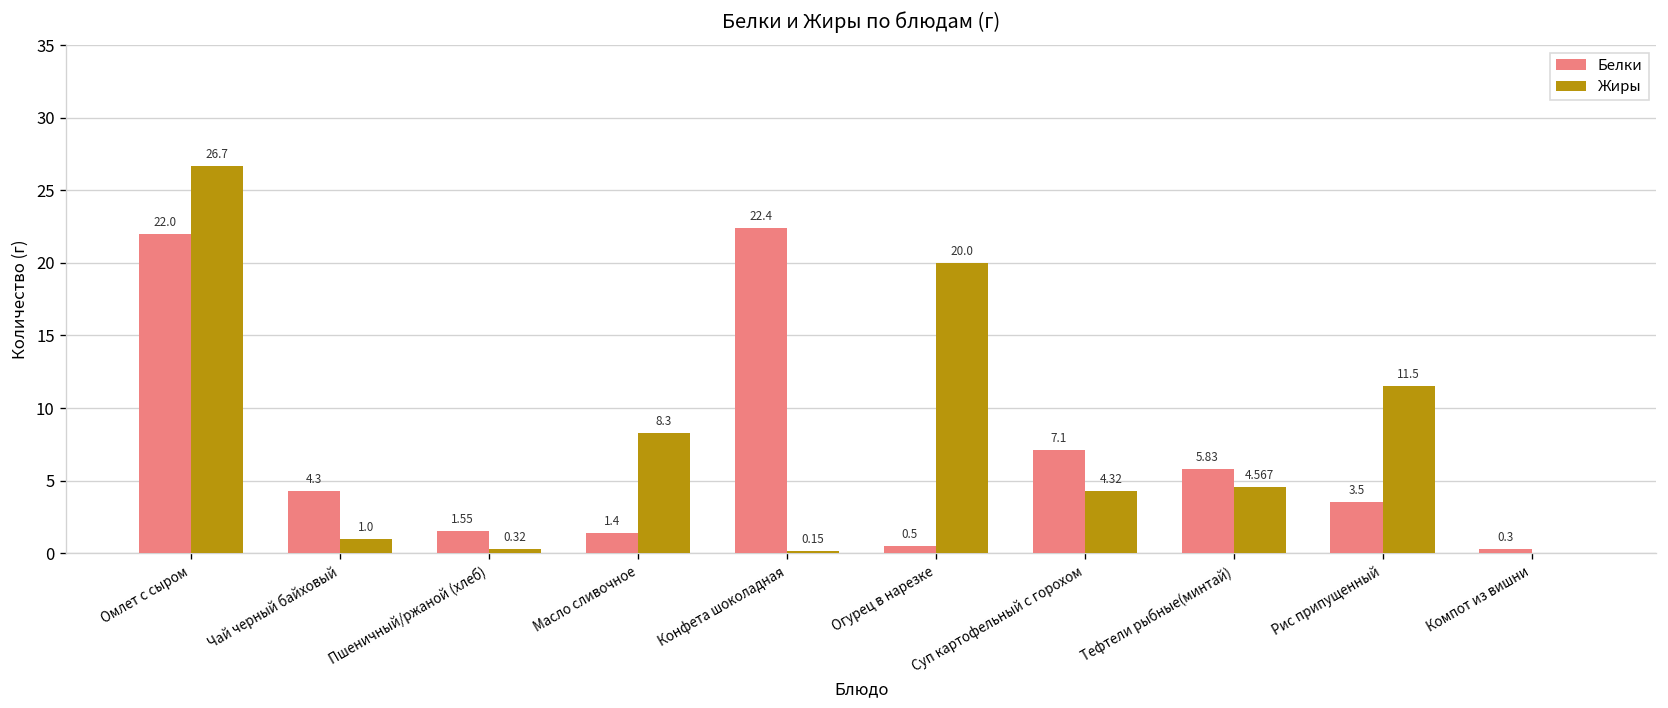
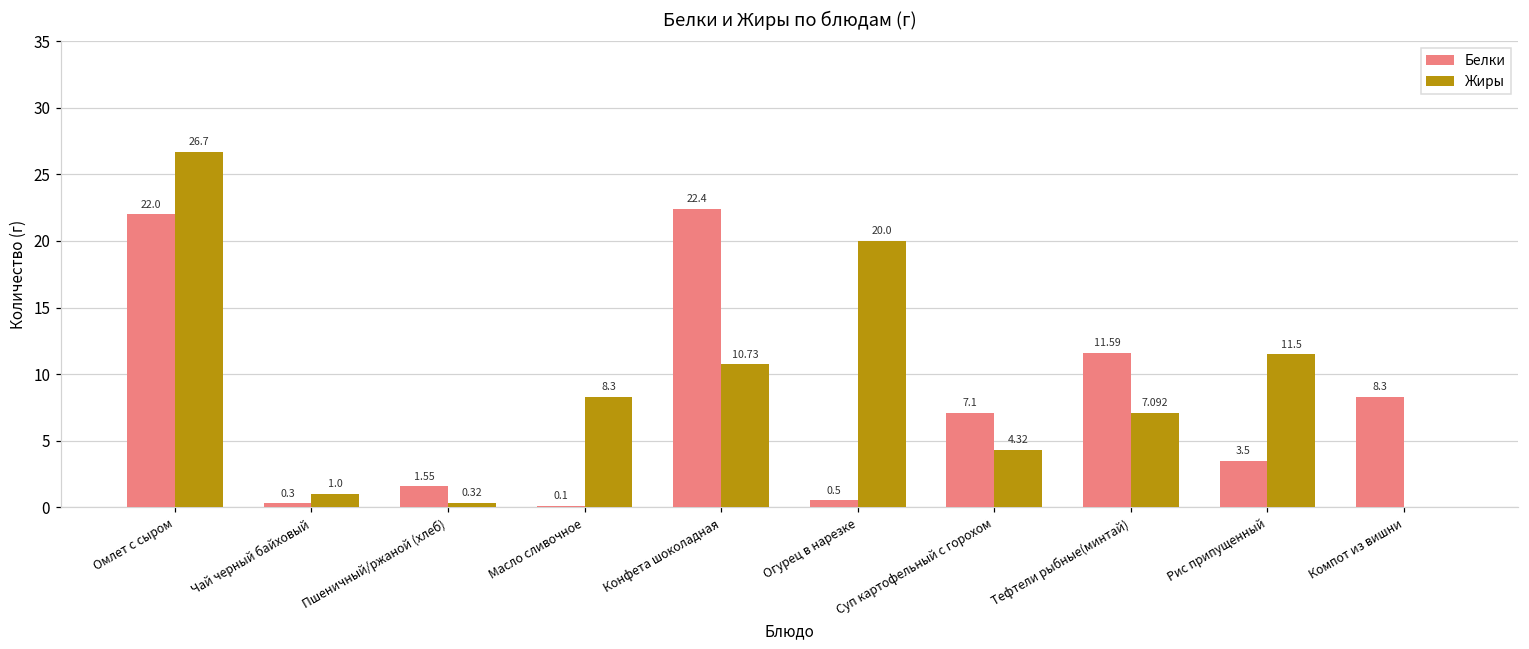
Белки, Чай черный байховый: 4.3 -> 0.3
Белки, Масло сливочное: 1.4 -> 0.1
Жиры, Конфета шоколадная: 0.15 -> 10.73
Белки, Тефтели рыбные(минтай): 5.83 -> 11.59
Жиры, Тефтели рыбные(минтай): 4.567 -> 7.092
Белки, Компот из вишни: 0.3 -> 8.3
